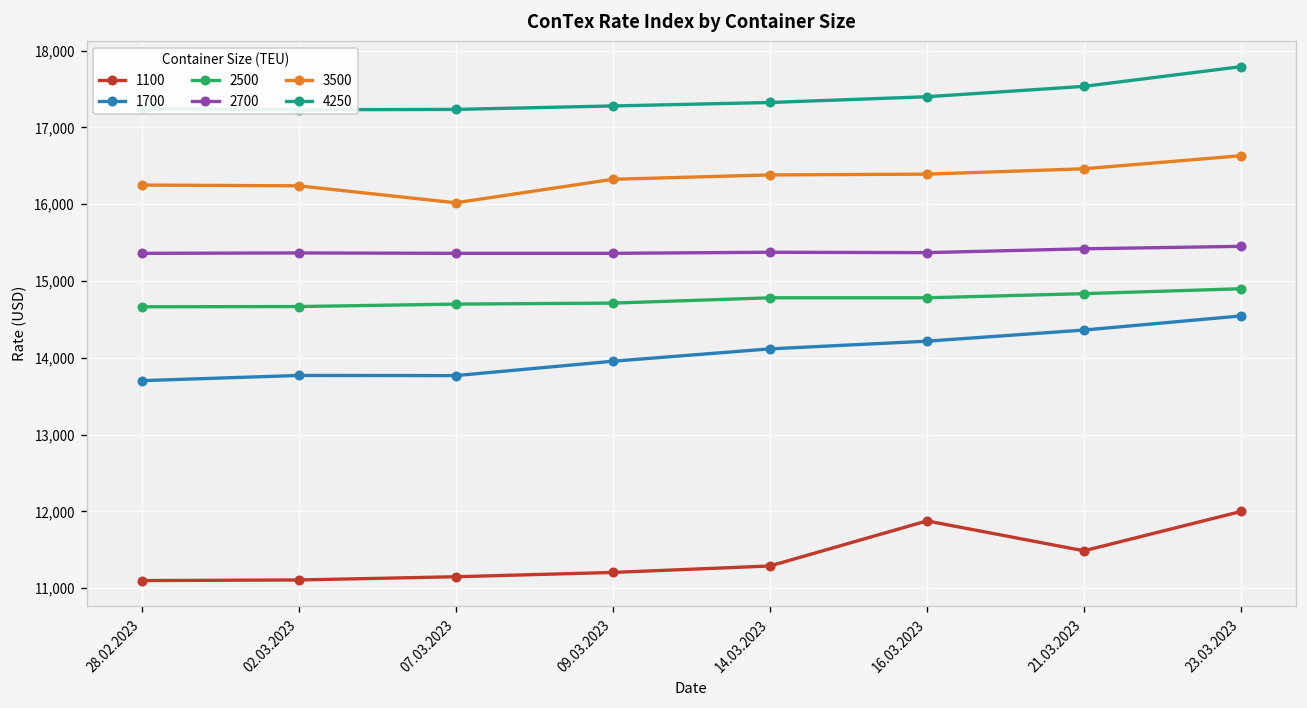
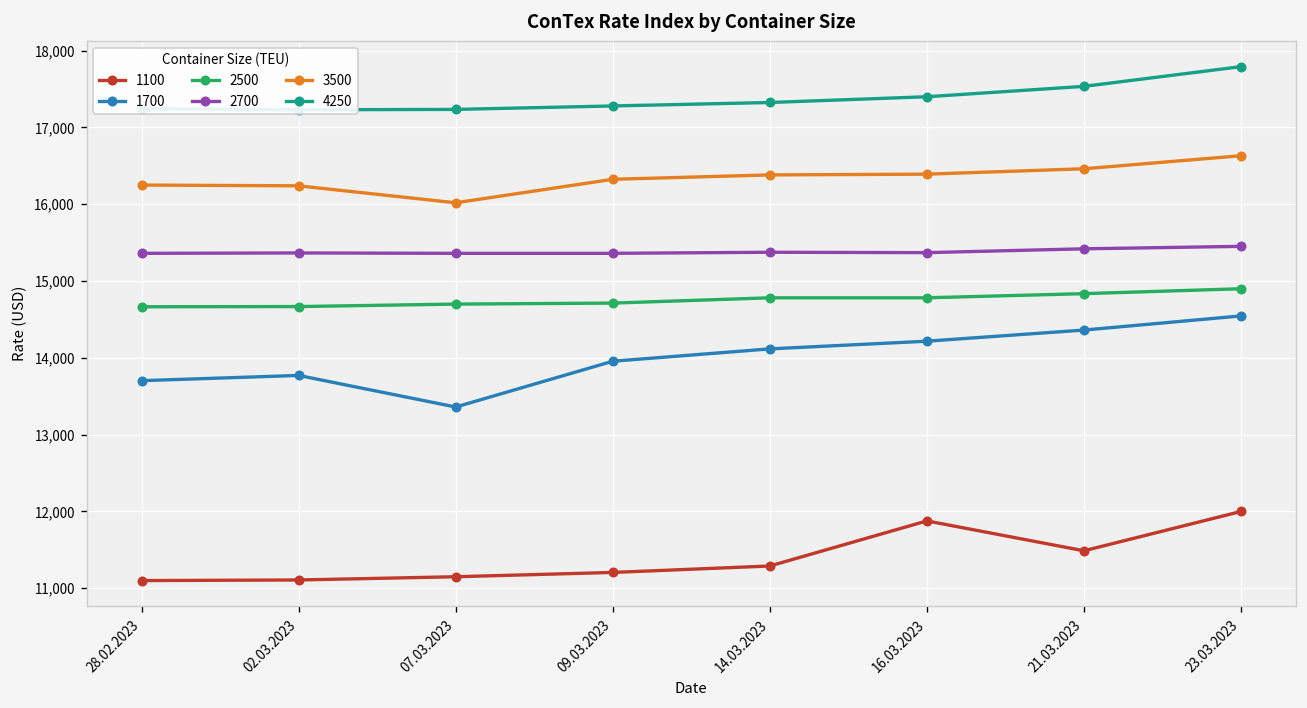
1700, 07.03.2023: 13,800 -> 13,400
